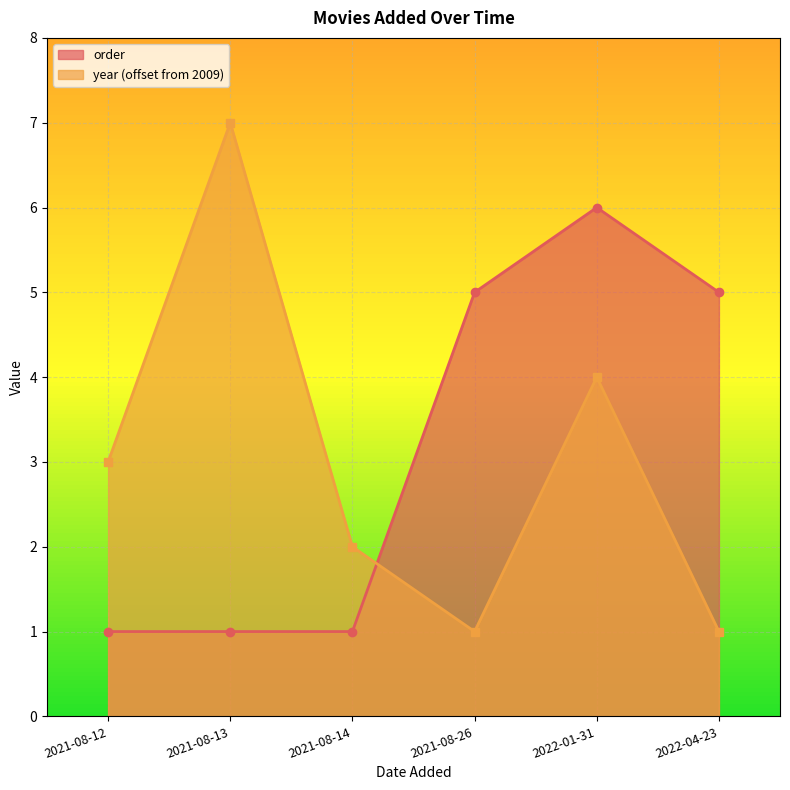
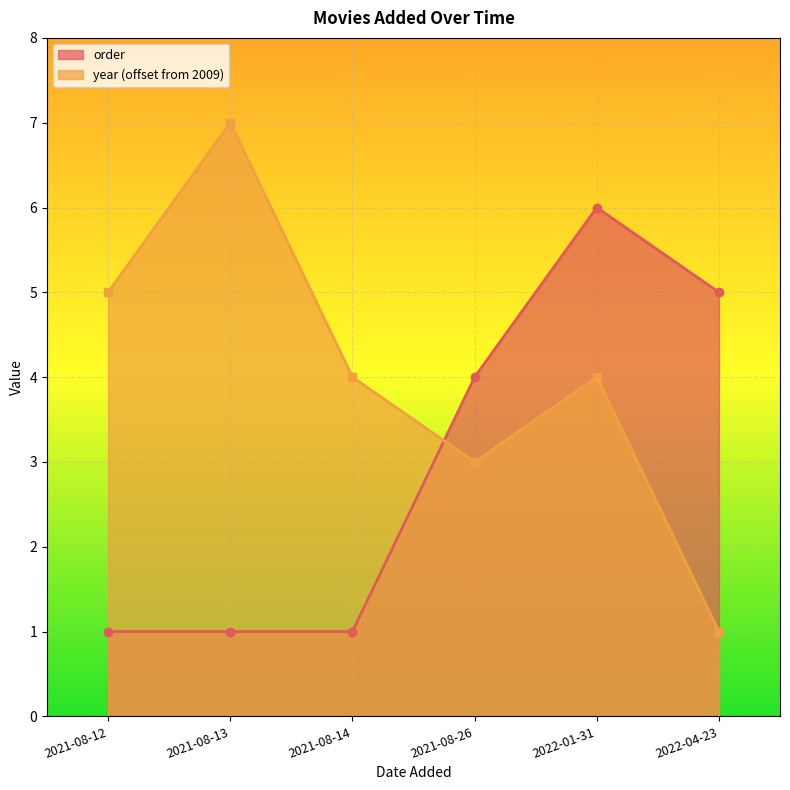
year (offset from 2009), 2021-08-12: 3.0 -> 5.0
year (offset from 2009), 2021-08-14: 2.0 -> 4.0
order, 2021-08-26: 5 -> 4
year (offset from 2009), 2021-08-26: 1.0 -> 3.0
